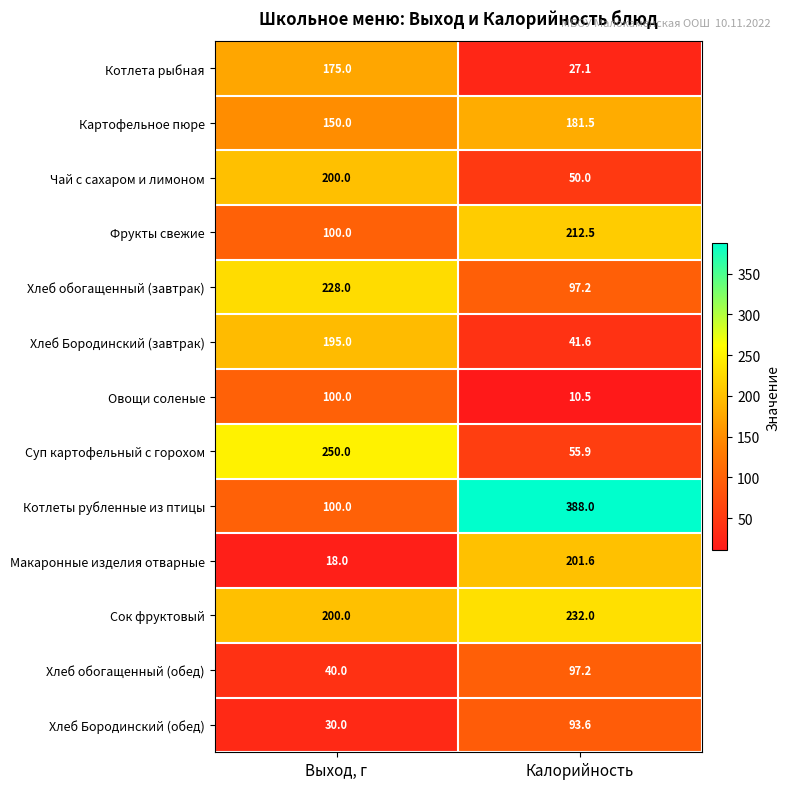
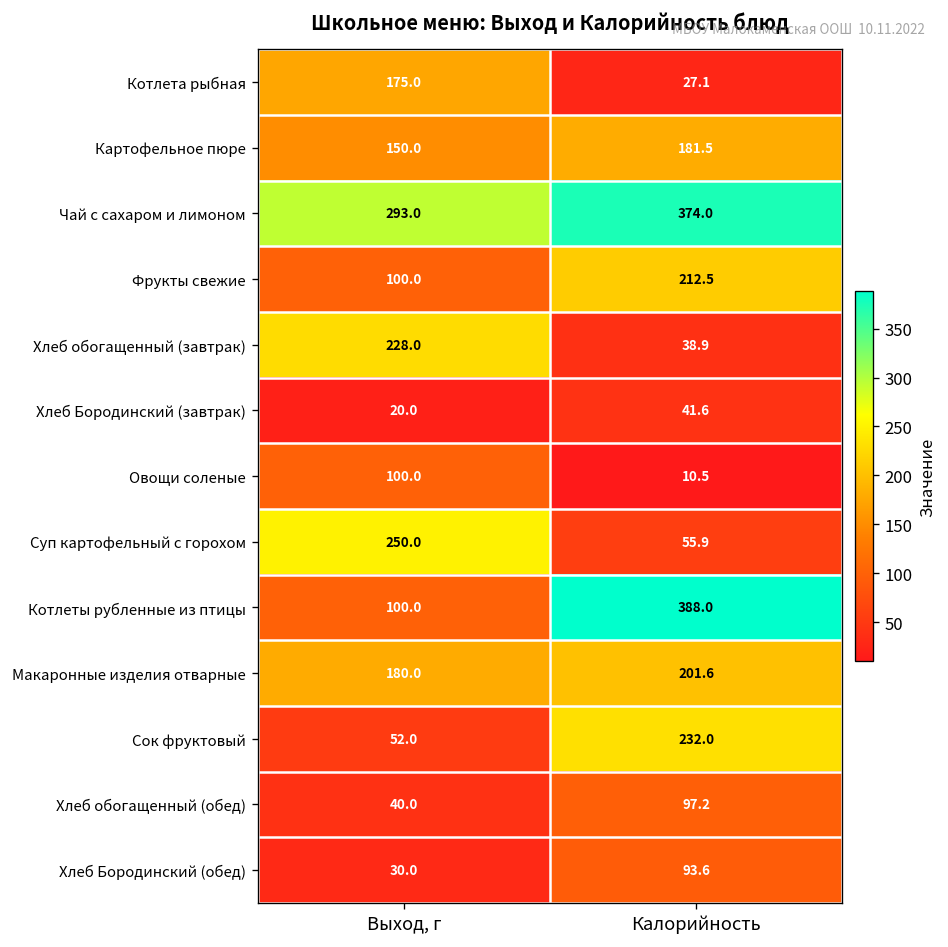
Чай с сахаром и лимоном, Выход, г: 200.0 -> 293.0
Чай с сахаром и лимоном, Калорийность: 50.0 -> 374.0
Хлеб обогащенный (завтрак), Калорийность: 97.2 -> 38.9
Хлеб Бородинский (завтрак), Выход, г: 195.0 -> 20.0
Макаронные изделия отварные, Выход, г: 18.0 -> 180.0
Сок фруктовый, Выход, г: 200.0 -> 52.0
